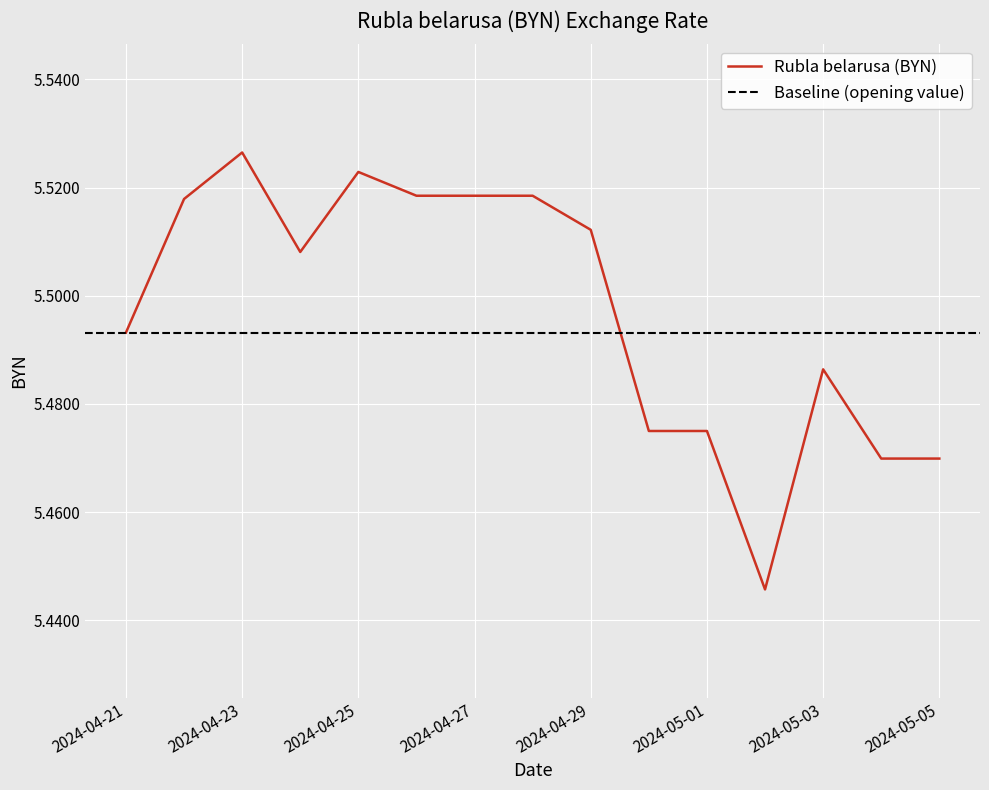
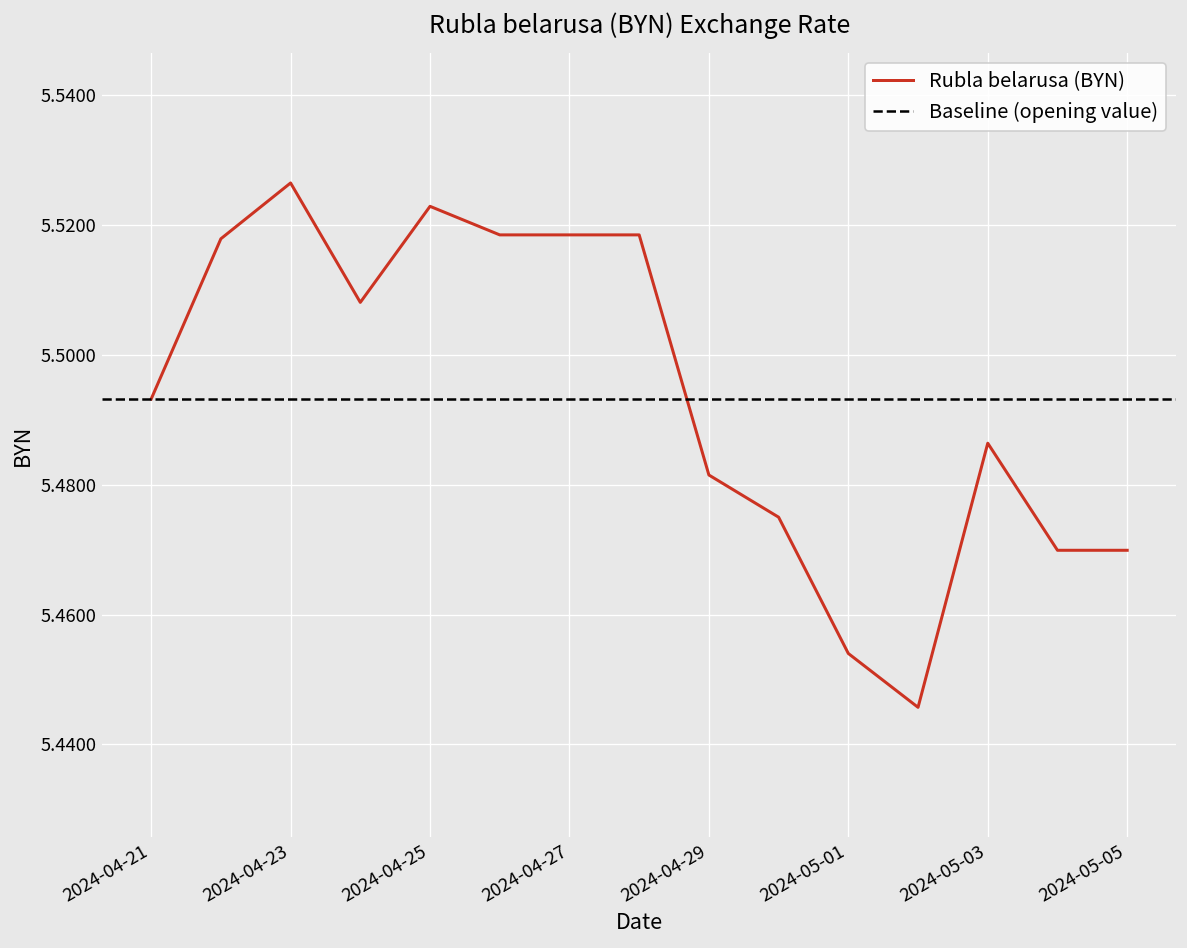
2024-04-29: 5.512 -> 5.482
2024-05-01: 5.475 -> 5.454
